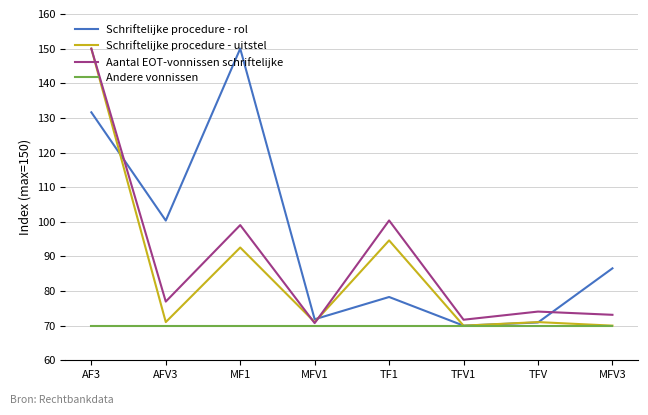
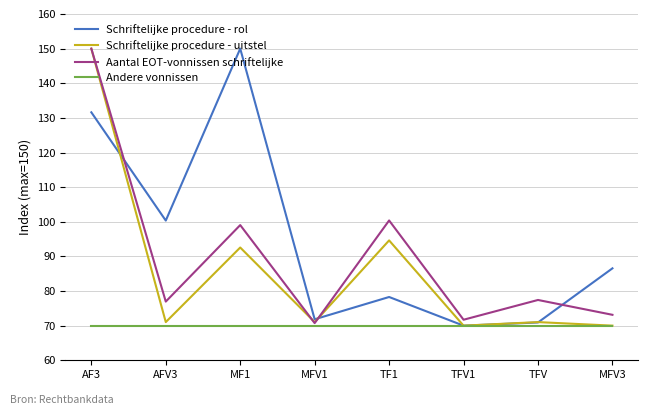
Aantal EOT-vonnissen schriftelijke, TFV: 74 -> 77
